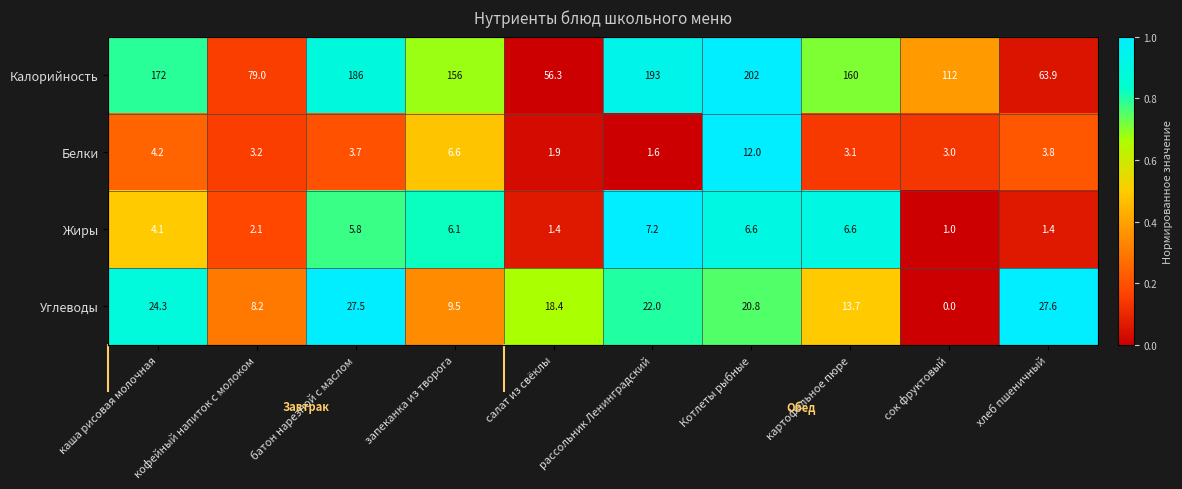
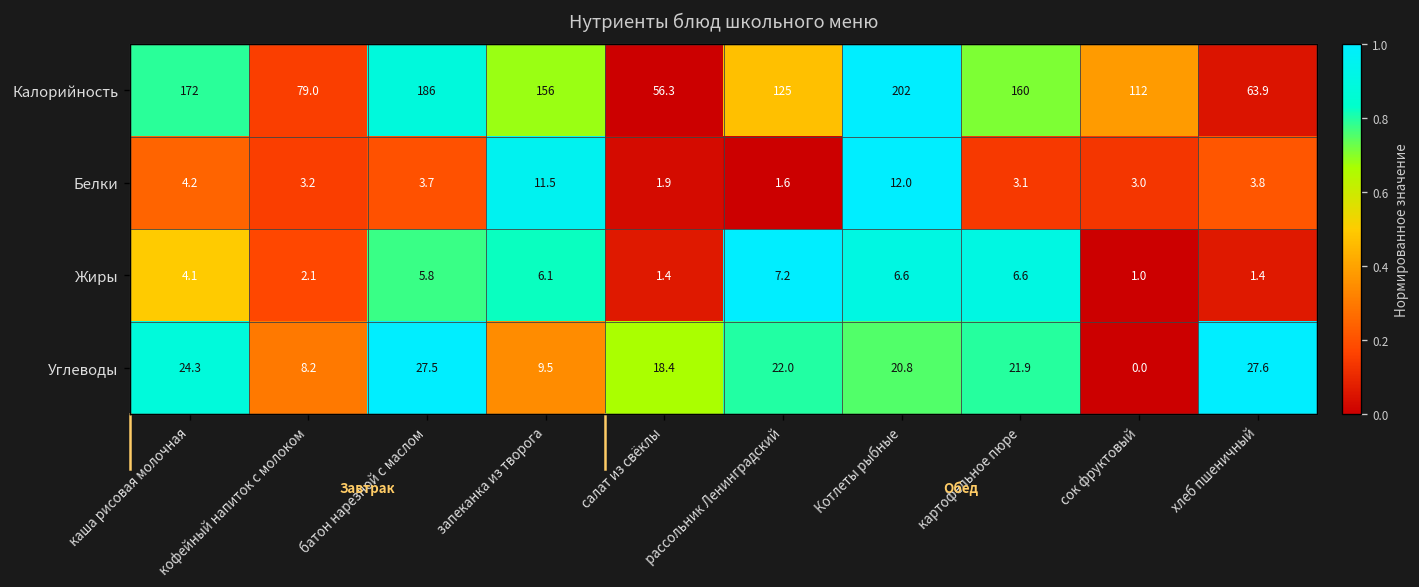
Калорийность, рассольник Ленинградский: 193 -> 125
Белки, запеканка из творога: 6.6 -> 11.5
Углеводы, картофельное пюре: 13.7 -> 21.9
